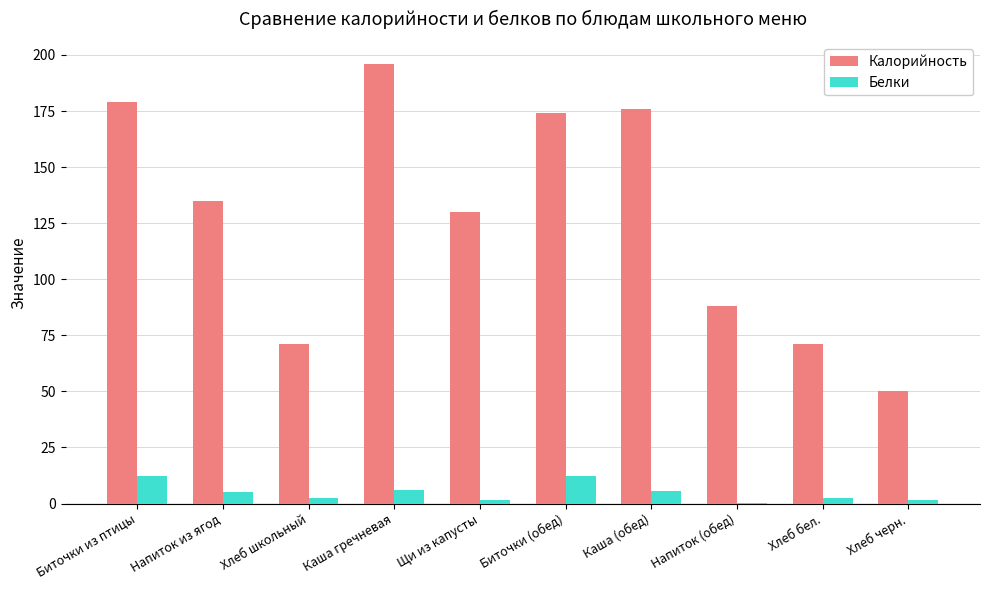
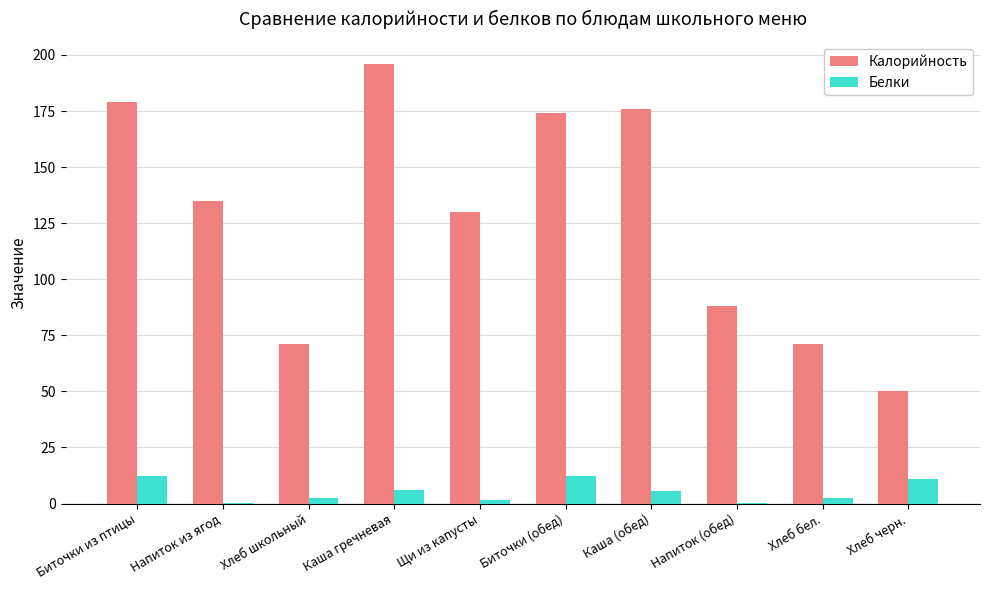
Белки, Напиток из ягод: 5 -> 0
Белки, Хлеб черн.: 2 -> 11
